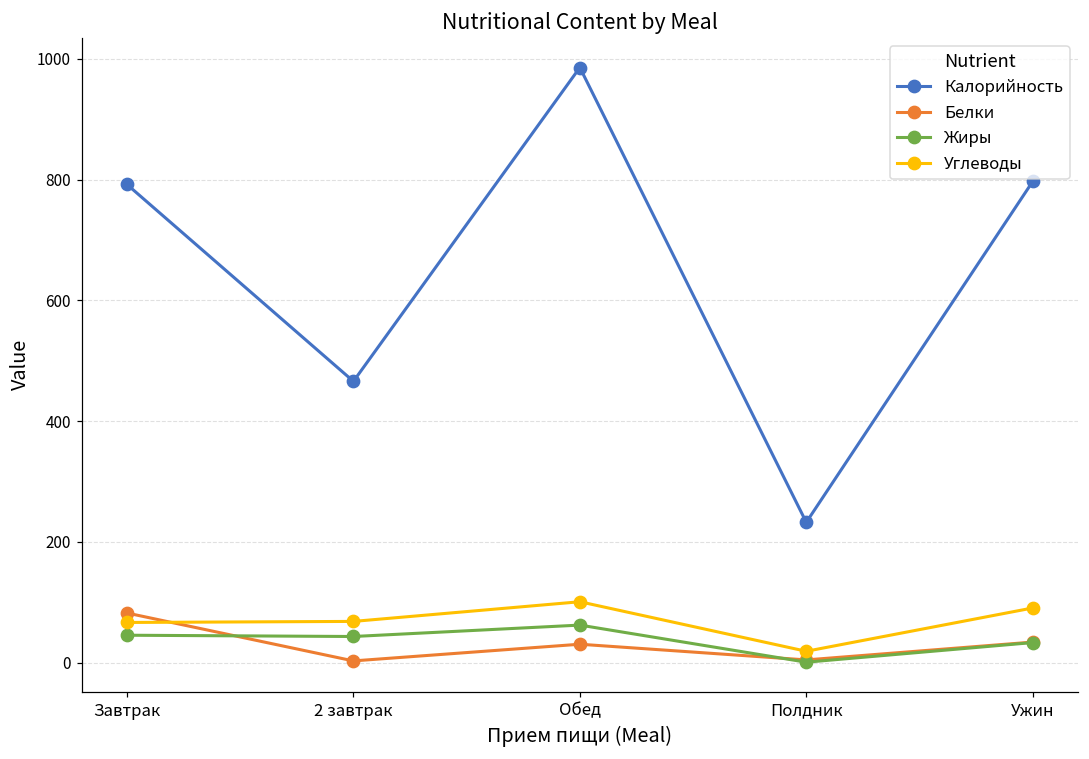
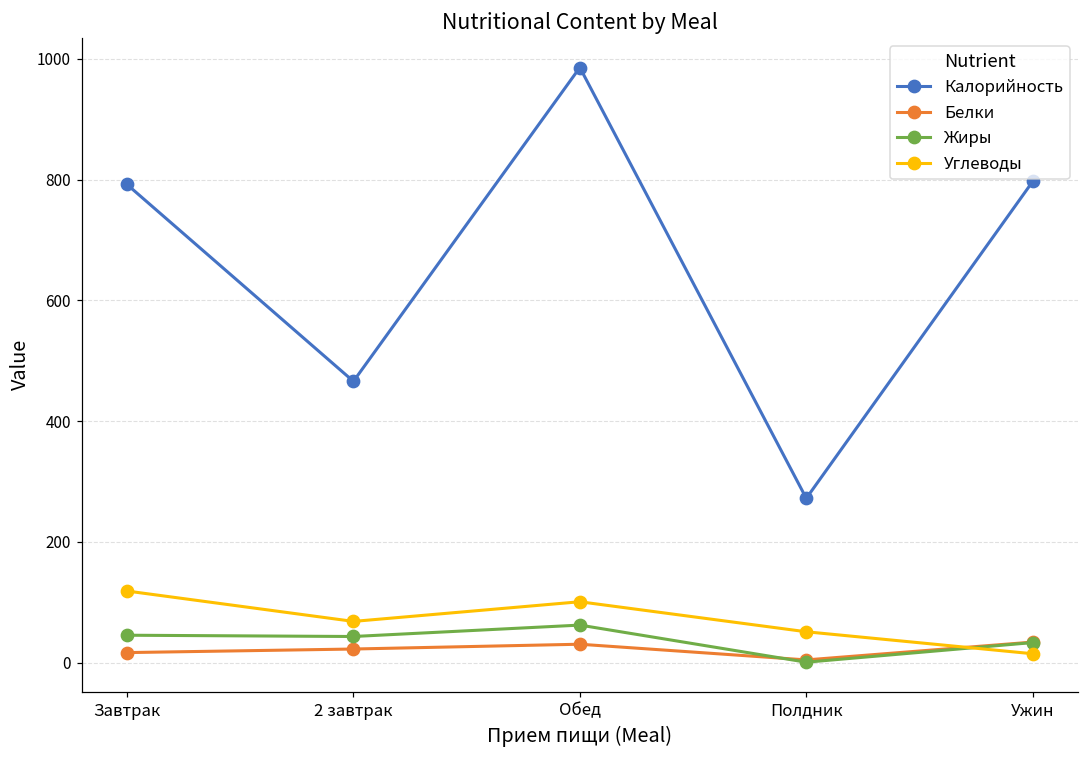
Белки, Завтрак: 80 -> 20
Углеводы, Завтрак: 70 -> 120
Белки, 2 завтрак: 0 -> 20
Калорийность, Полдник: 230 -> 270
Углеводы, Полдник: 20 -> 50
Углеводы, Ужин: 90 -> 10
